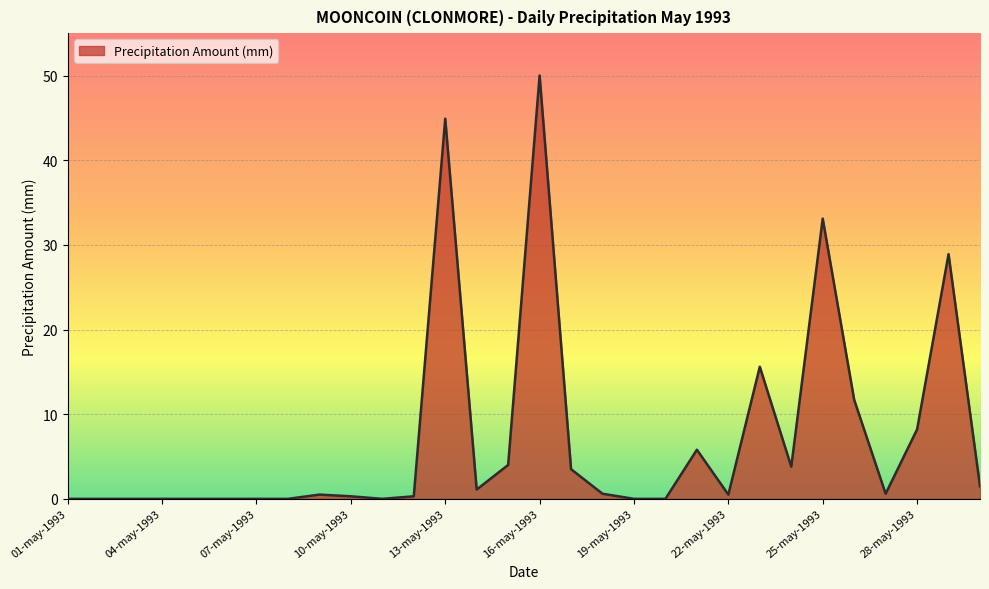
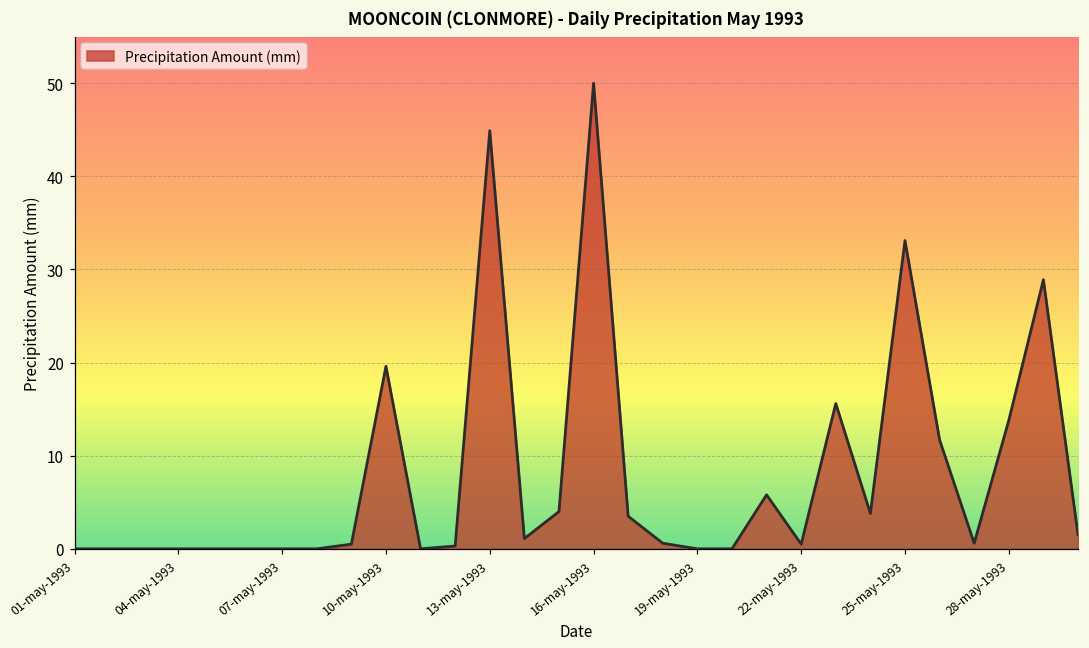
10-may-1993: 0 -> 20
28-may-1993: 8 -> 14
